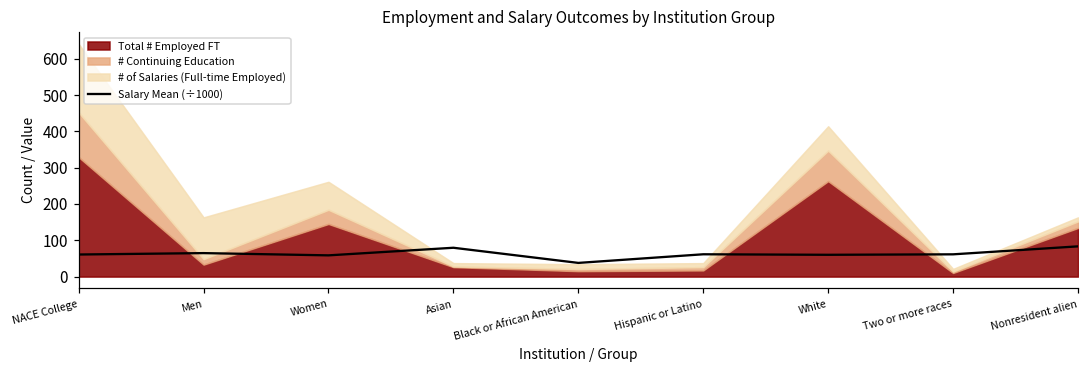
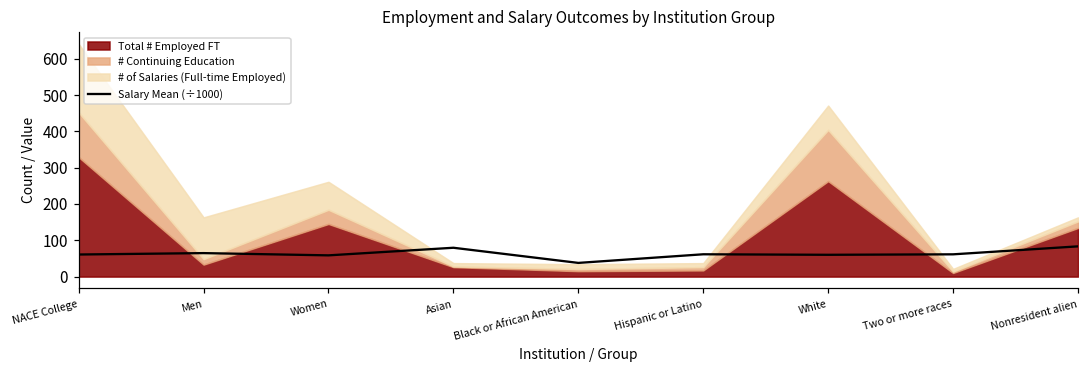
# Continuing Education, White: 80 -> 140
